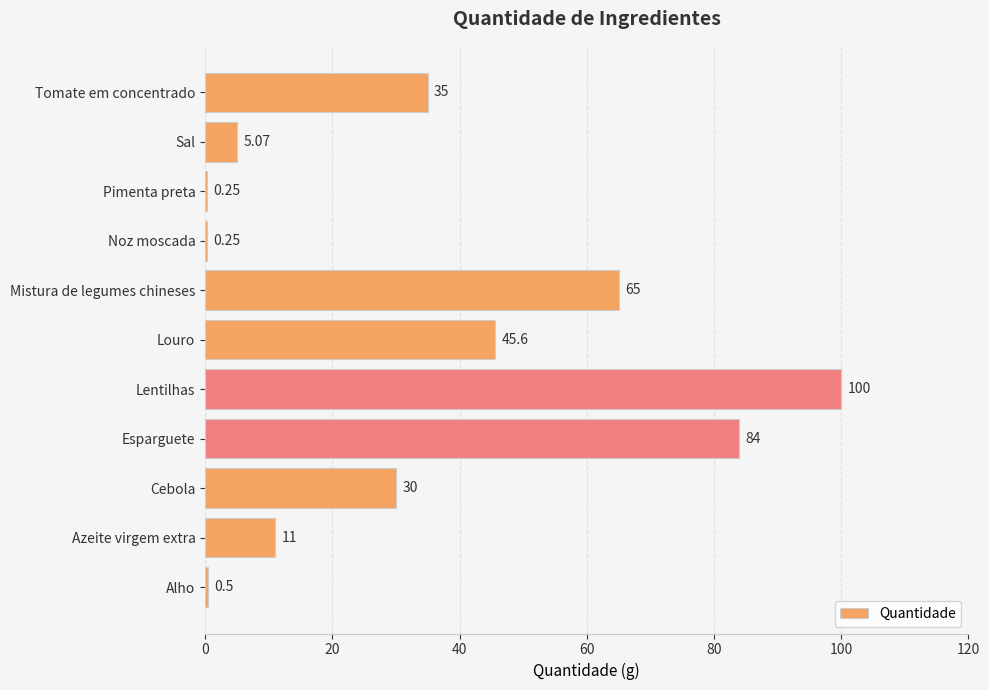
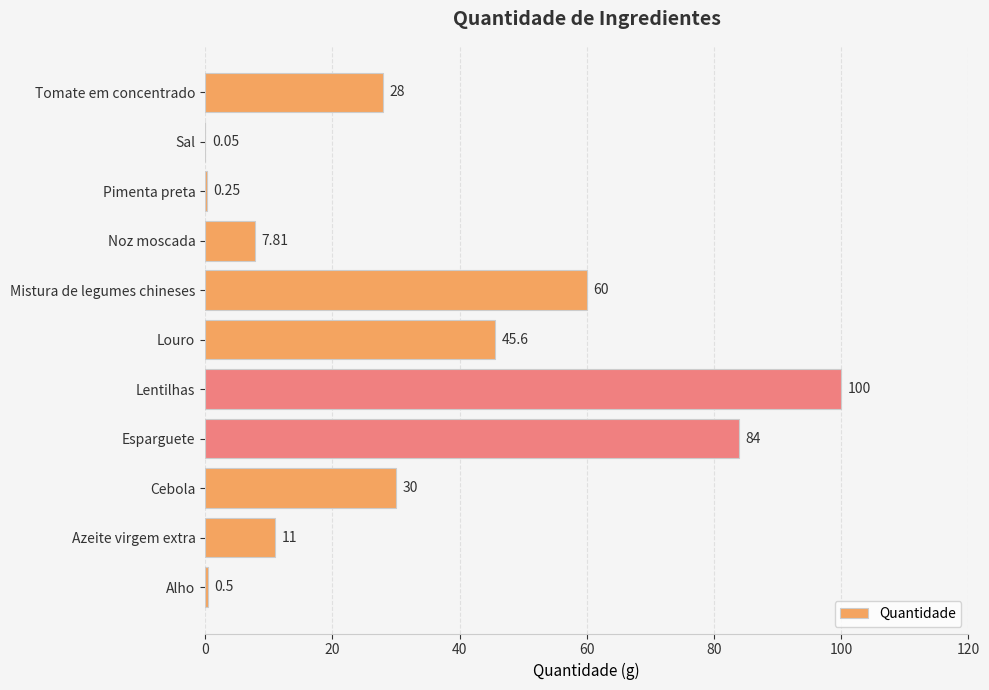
Tomate em concentrado: 35 -> 28
Sal: 5.07 -> 0.05
Noz moscada: 0.25 -> 7.81
Mistura de legumes chineses: 65 -> 60
